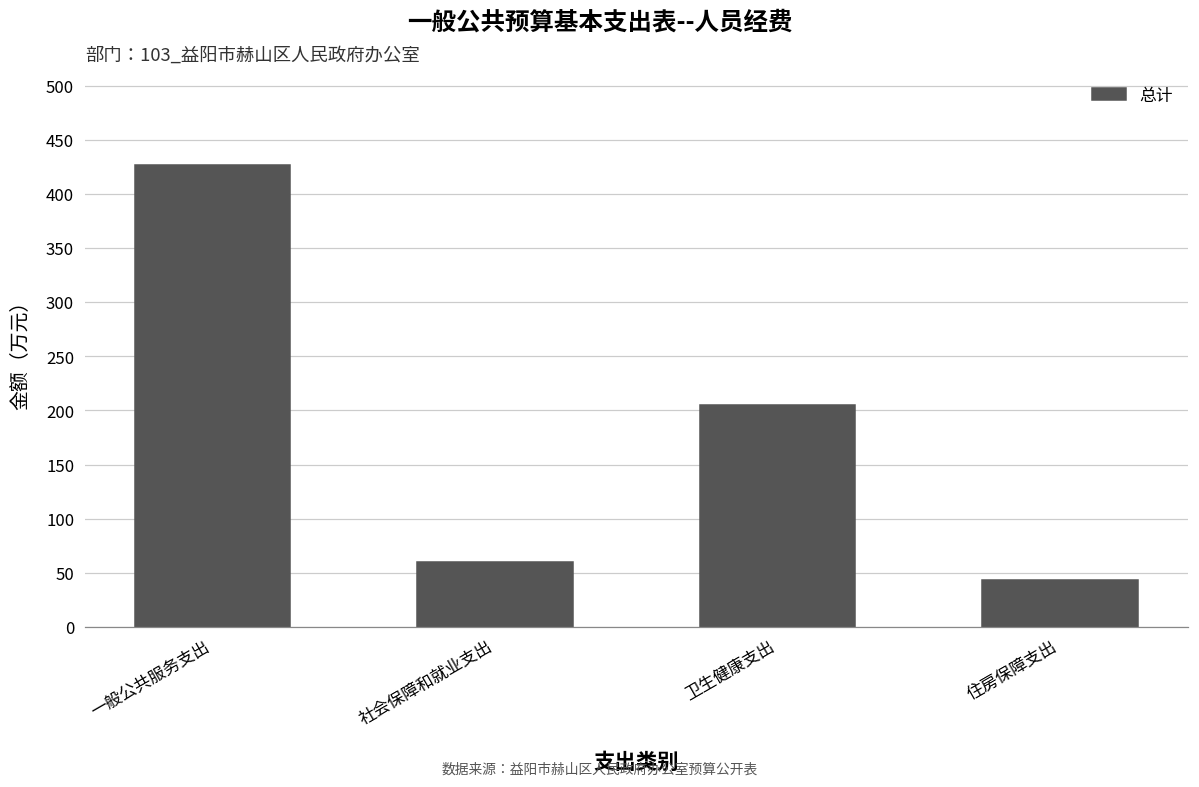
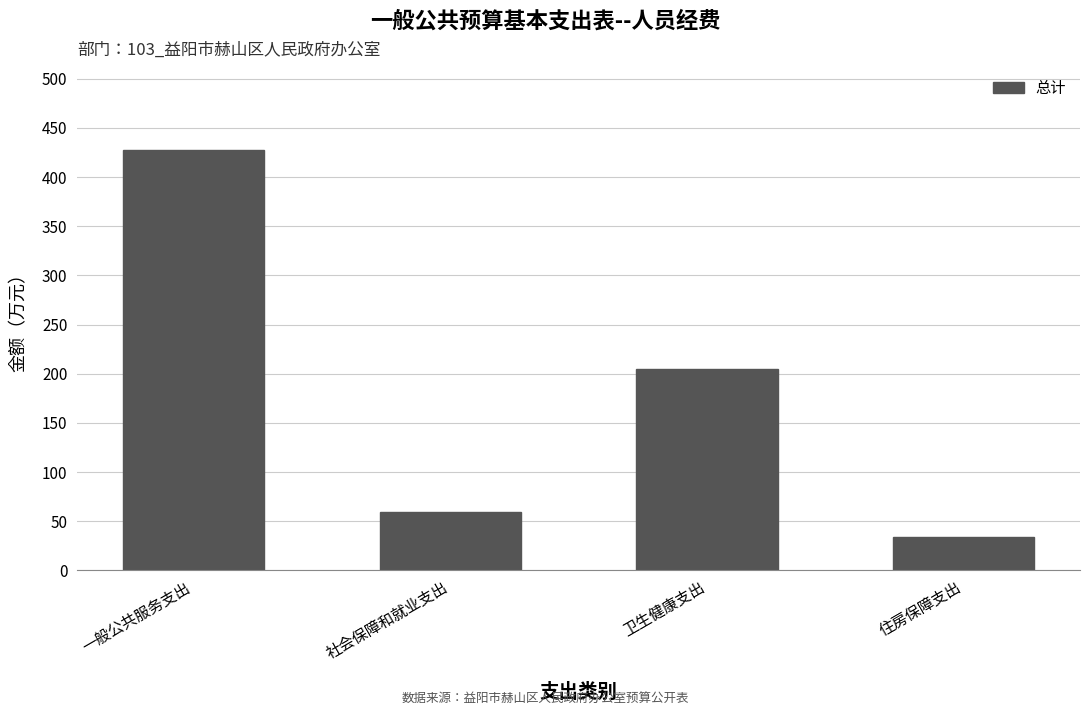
住房保障支出: 40 -> 30
